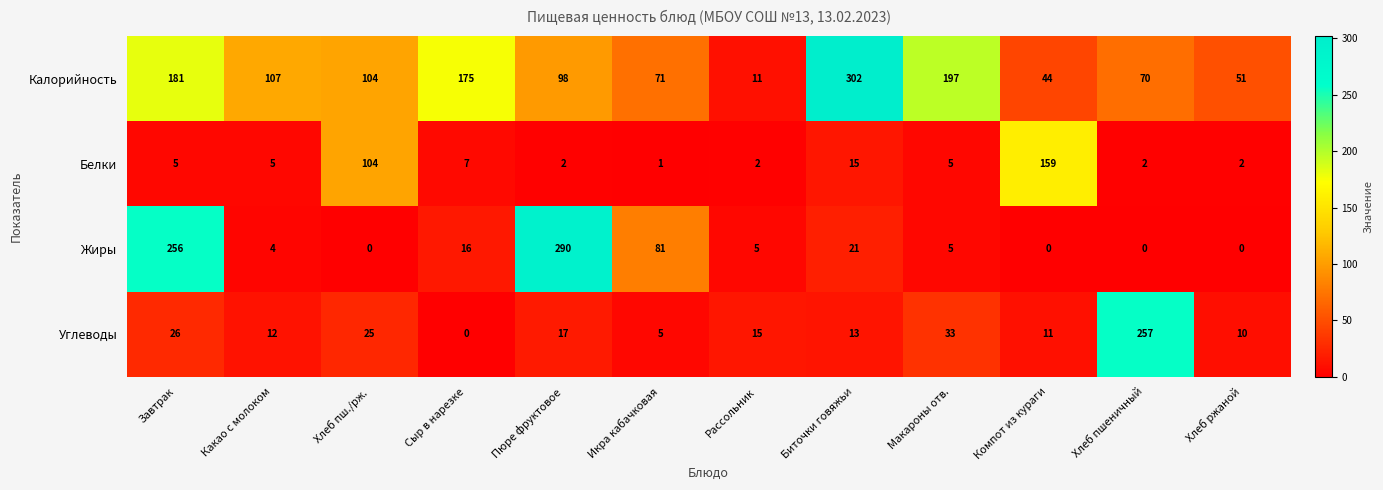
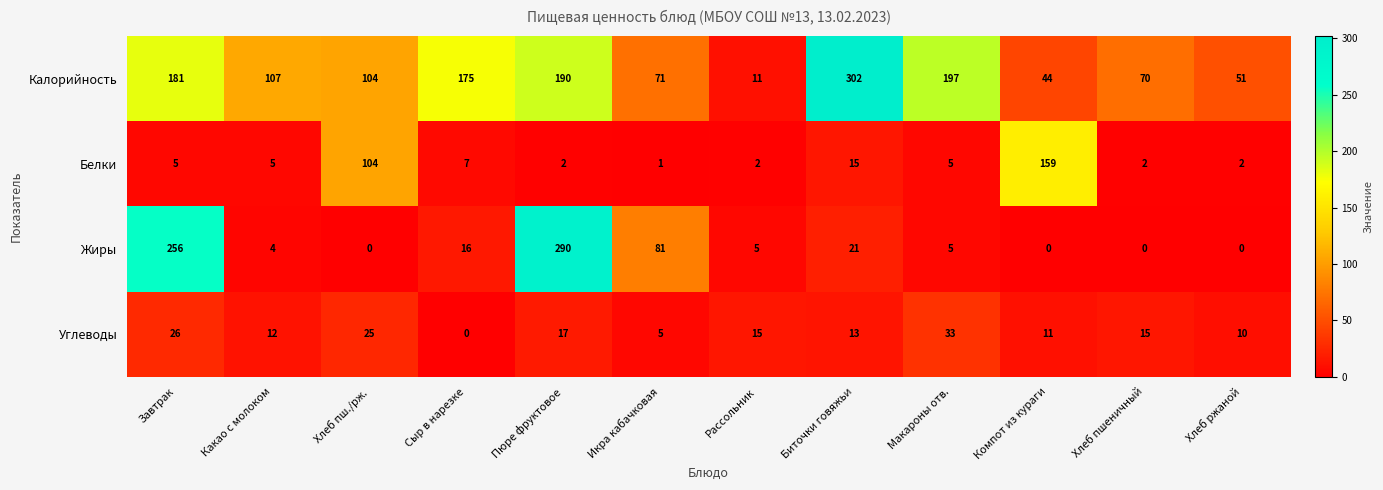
Калорийность, Пюре фруктовое: 98 -> 190
Углеводы, Хлеб пшеничный: 257 -> 15
